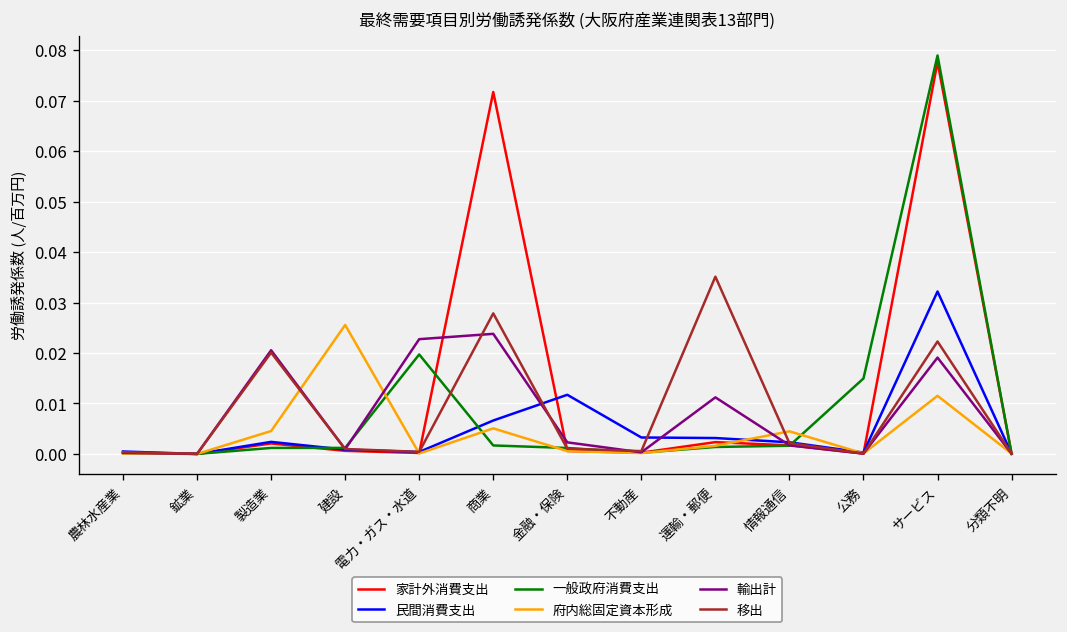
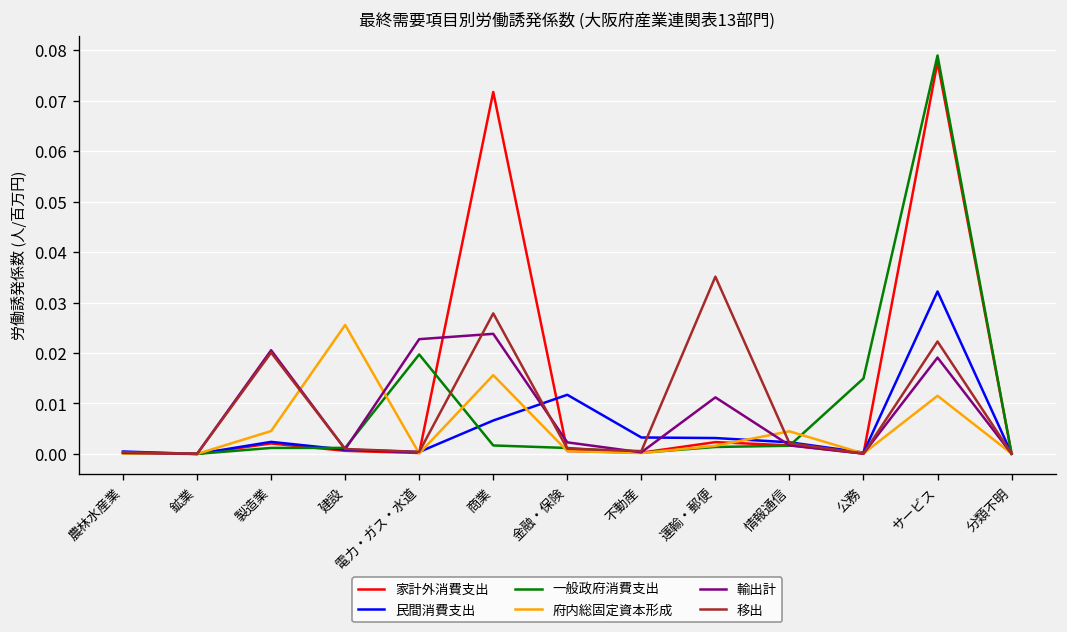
府内総固定資本形成, 商業: 0.005 -> 0.016
